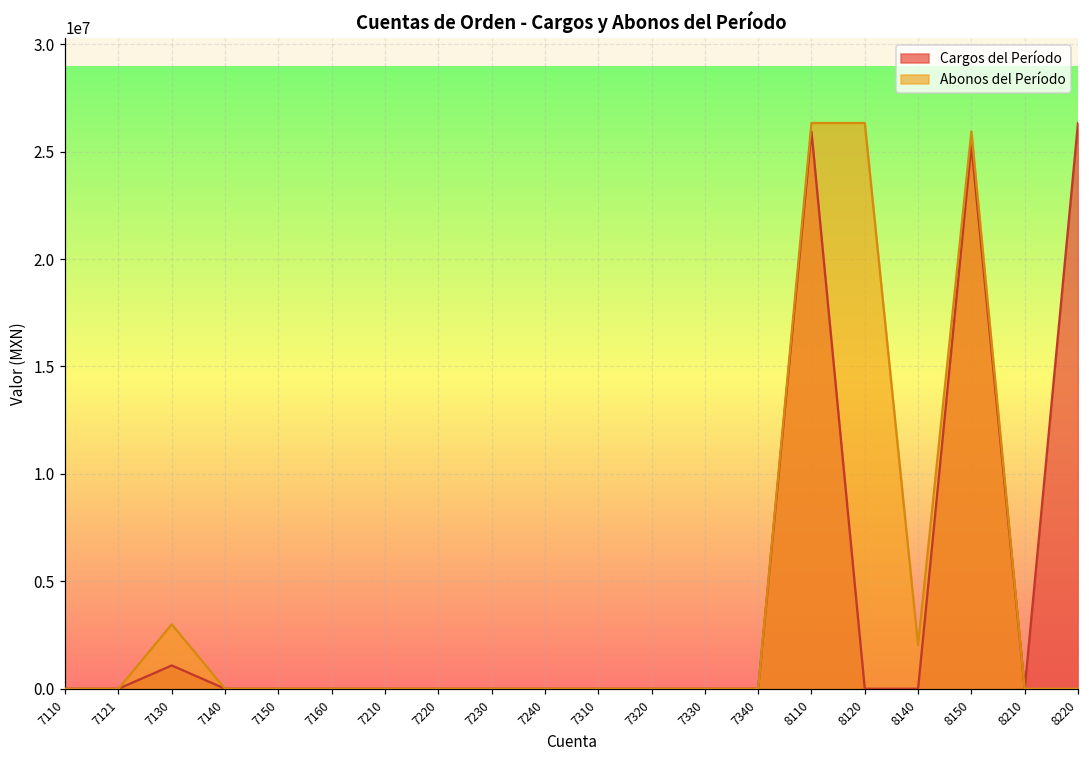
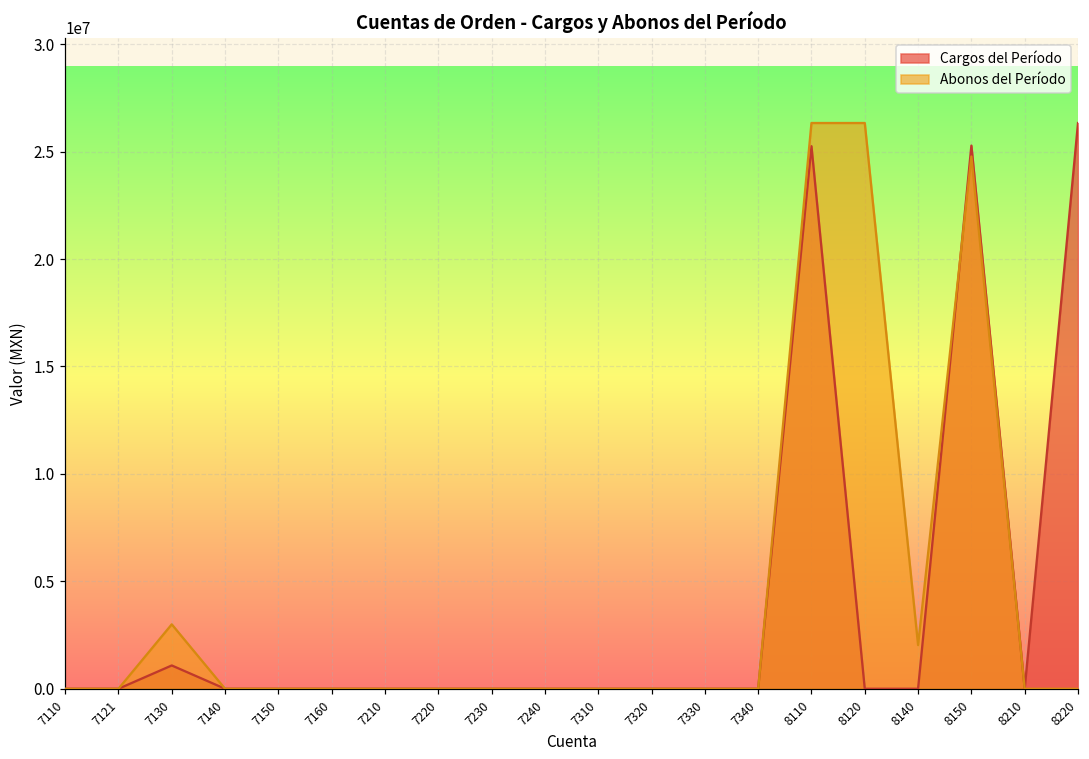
Cargos del Período, 8110: 25900000 -> 25300000
Abonos del Período, 8150: 25900000 -> 24800000
